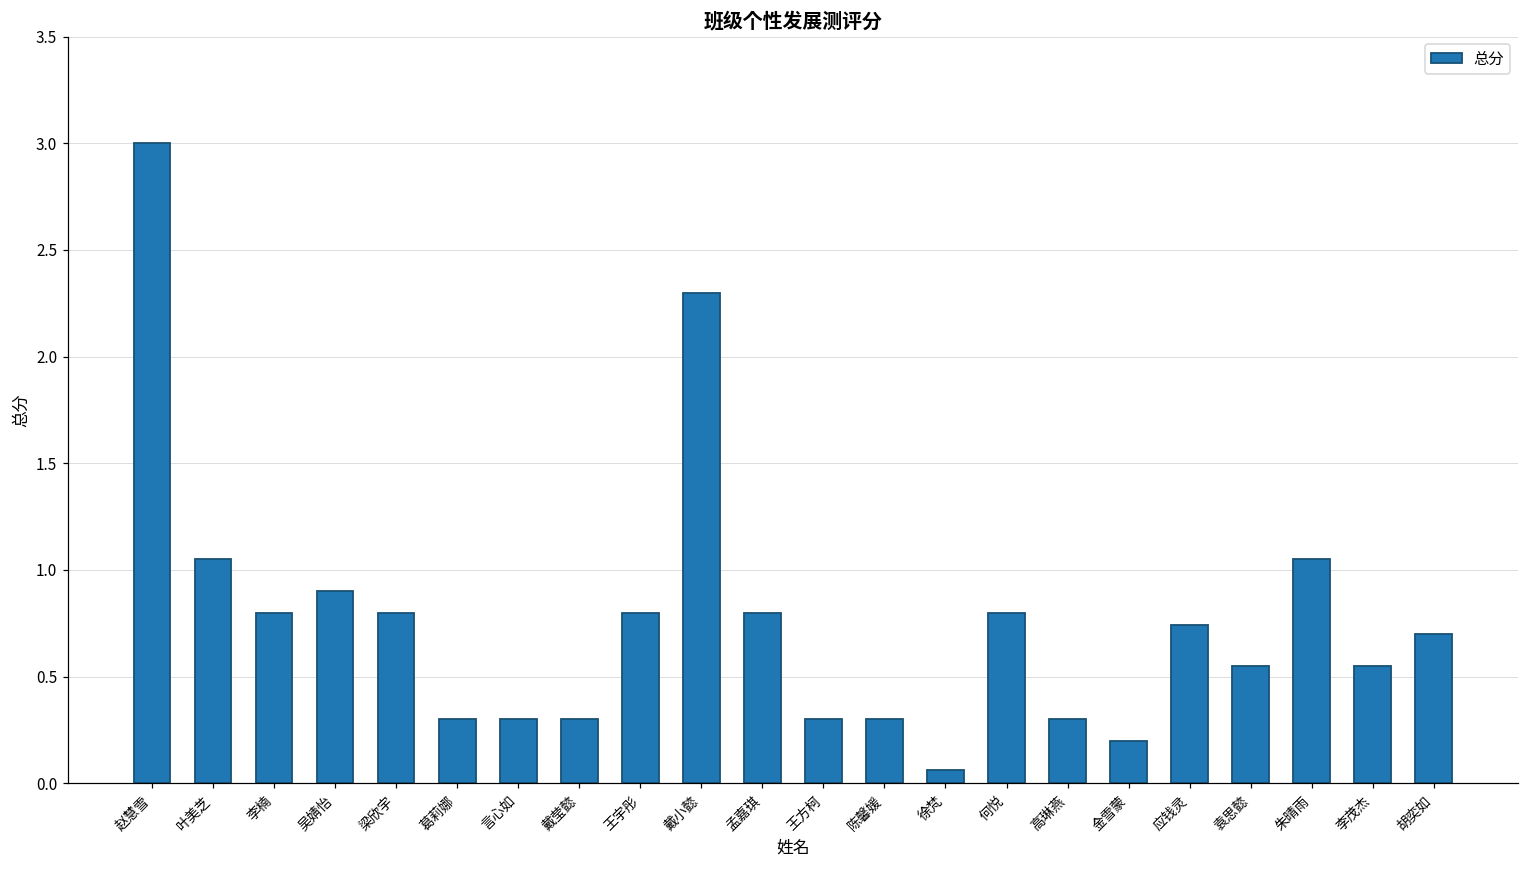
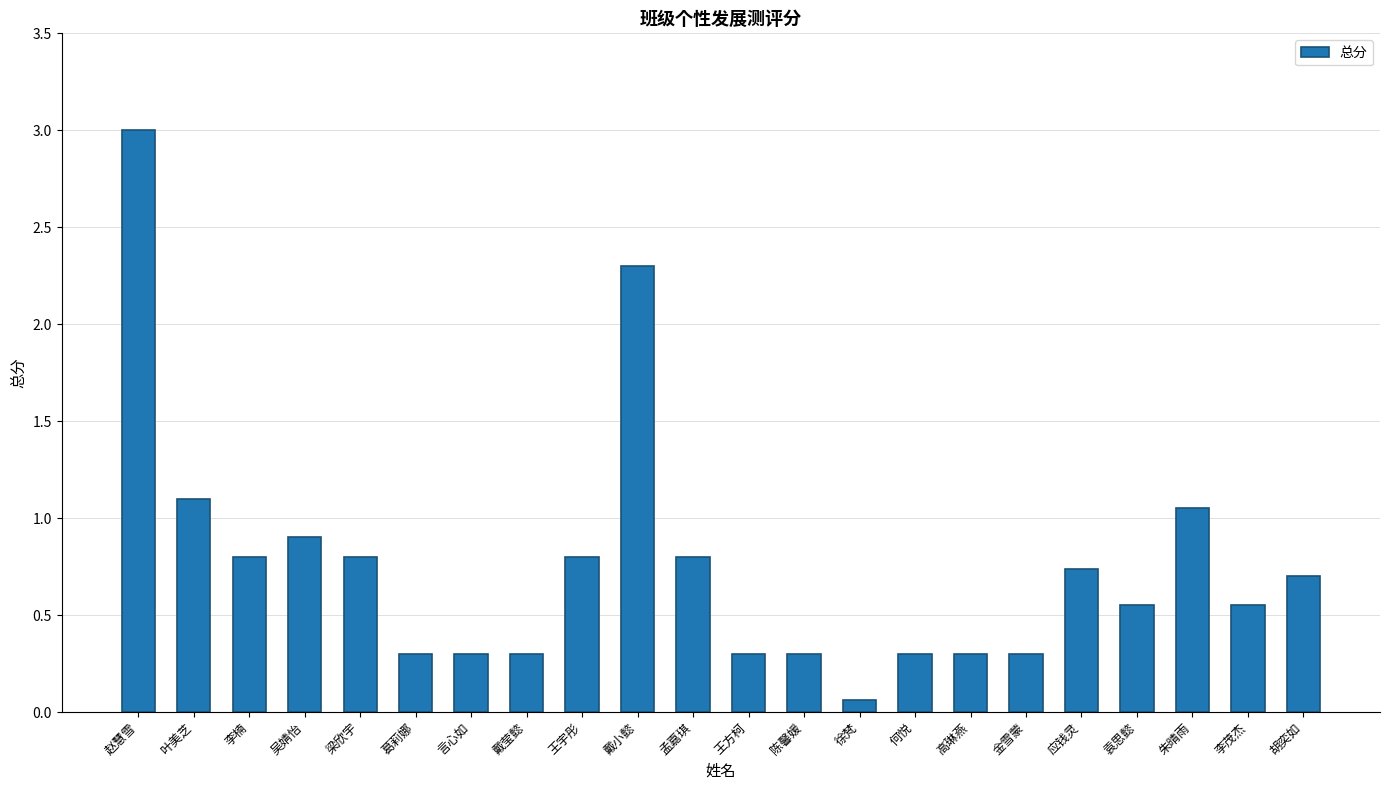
叶美芝: 1.05 -> 1.10
何悦: 0.8 -> 0.3
金雪蒙: 0.2 -> 0.3
